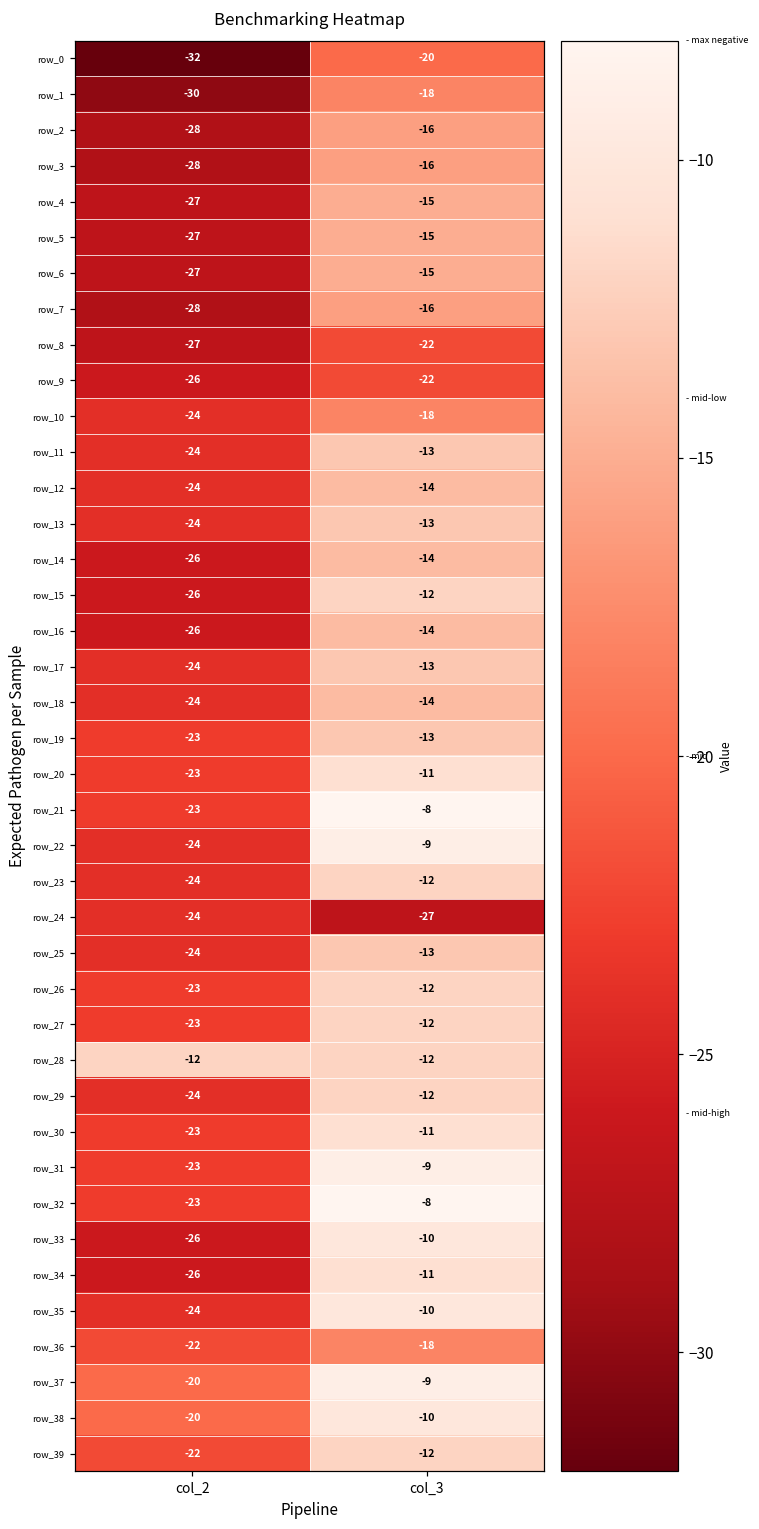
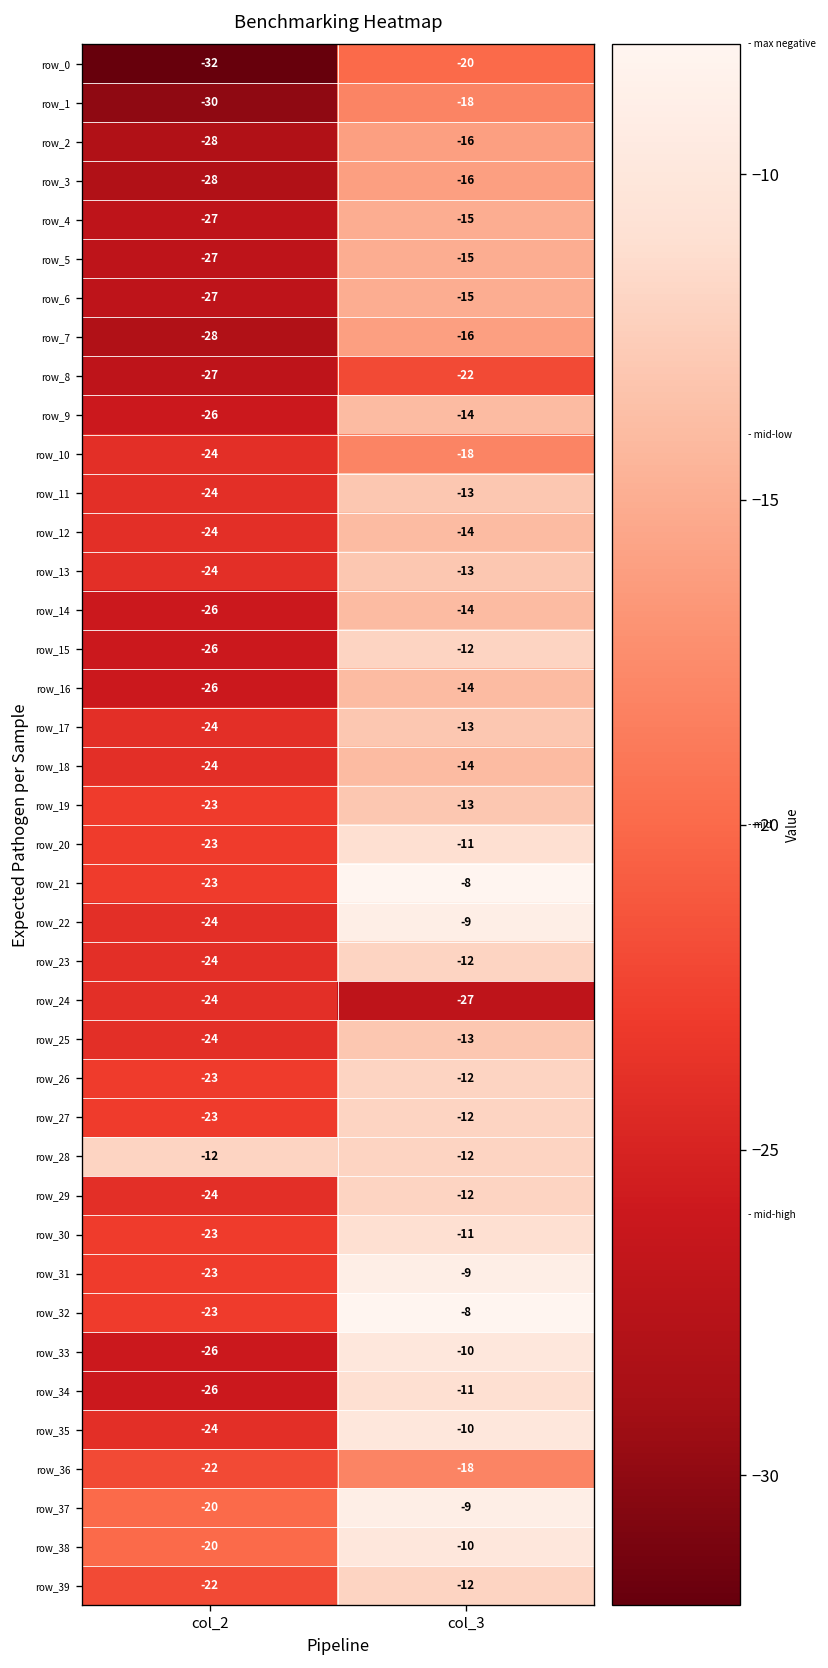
row_9, col_3: -22 -> -14
